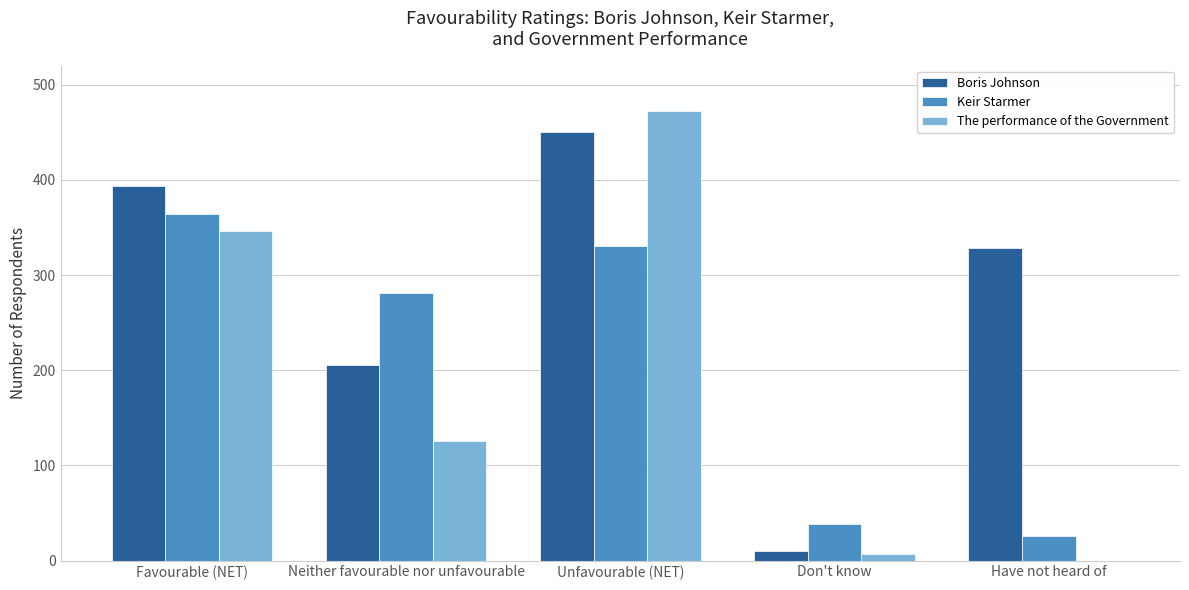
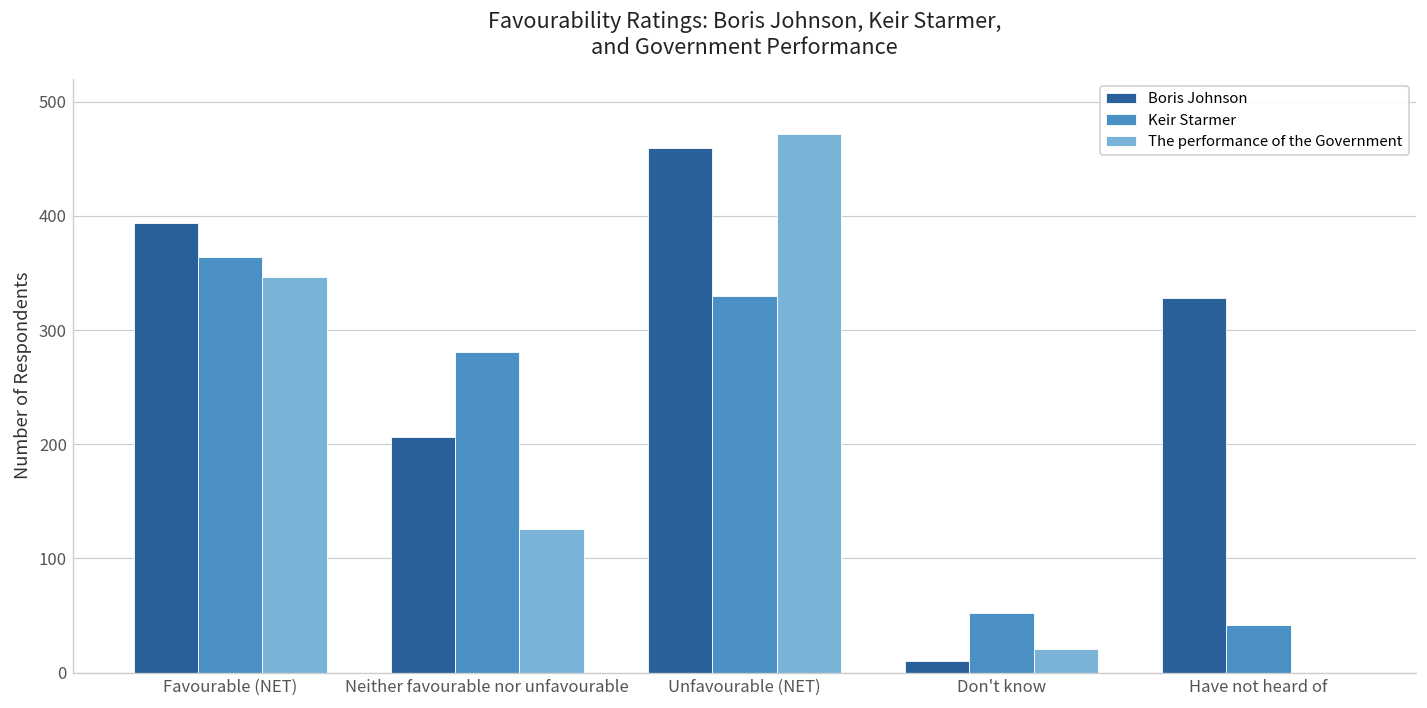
Boris Johnson, Unfavourable (NET): 450 -> 460
Keir Starmer, Don't know: 40 -> 50
The performance of the Government, Don't know: 10 -> 20
Keir Starmer, Have not heard of: 30 -> 40
